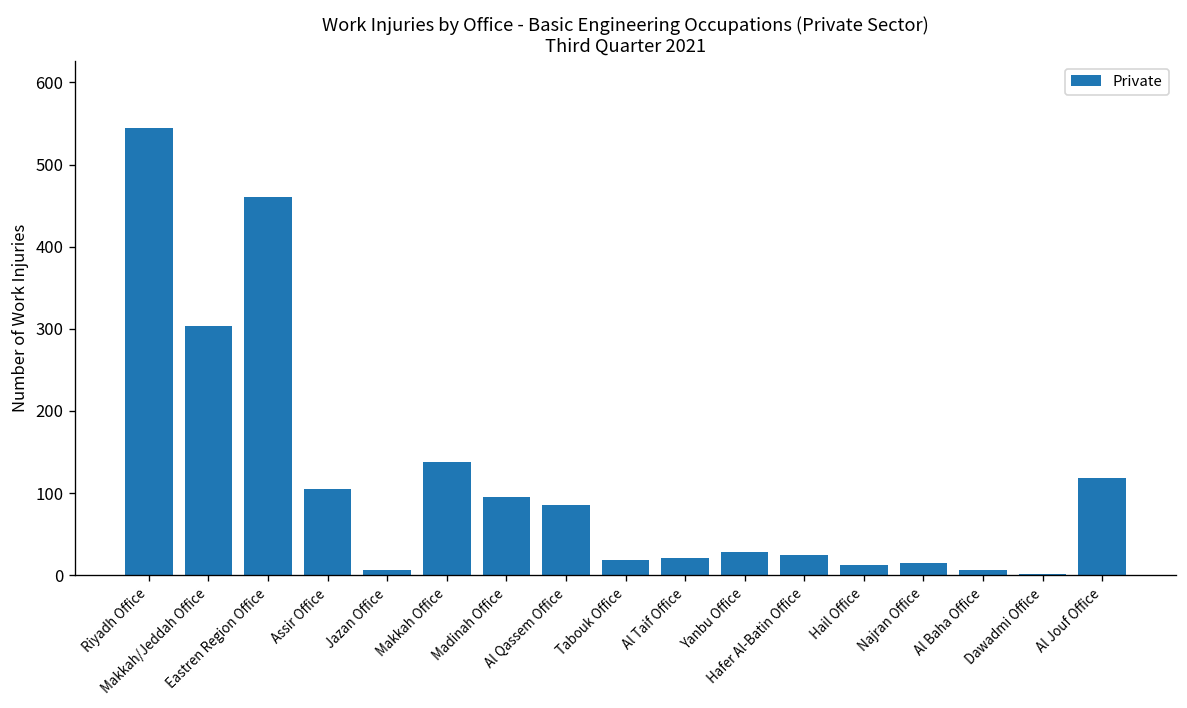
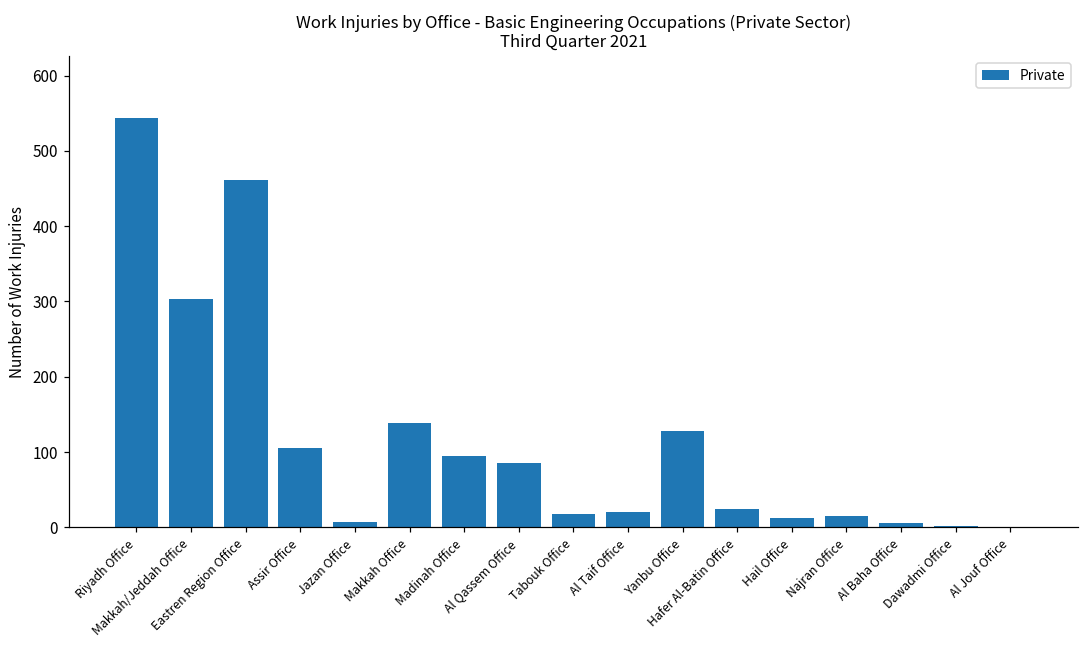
Yanbu Office: 30 -> 130
Al Jouf Office: 120 -> 0
